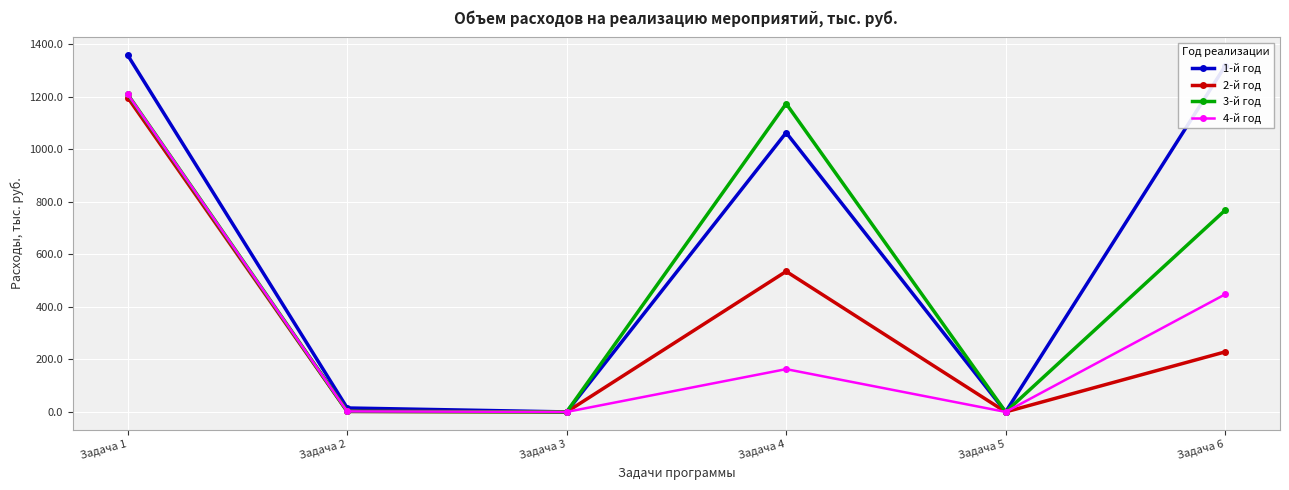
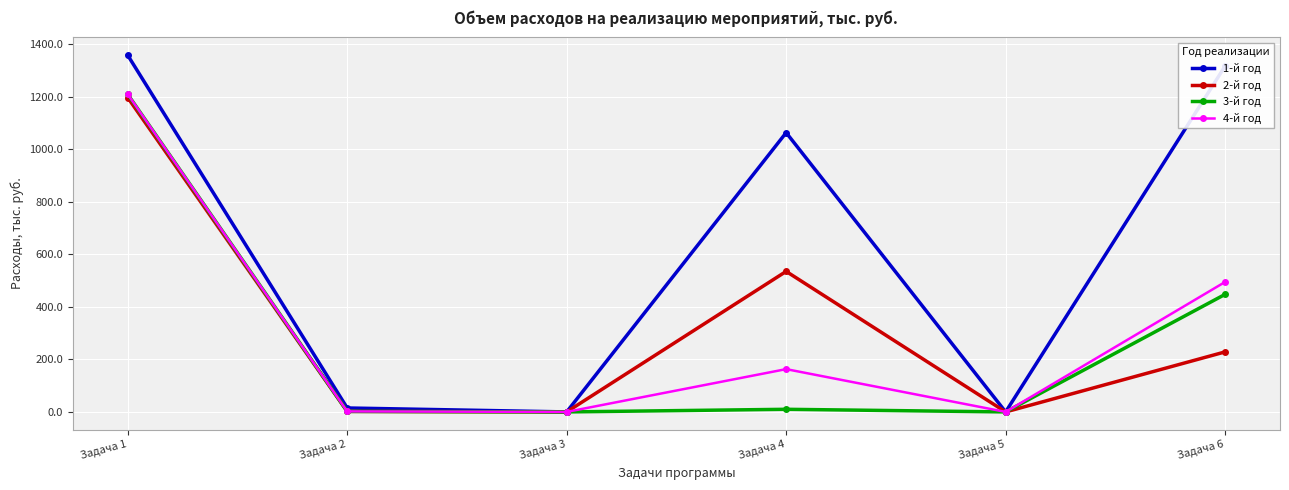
3-й год, Задача 4: 1170 -> 10
3-й год, Задача 6: 770 -> 450
4-й год, Задача 6: 450 -> 490
